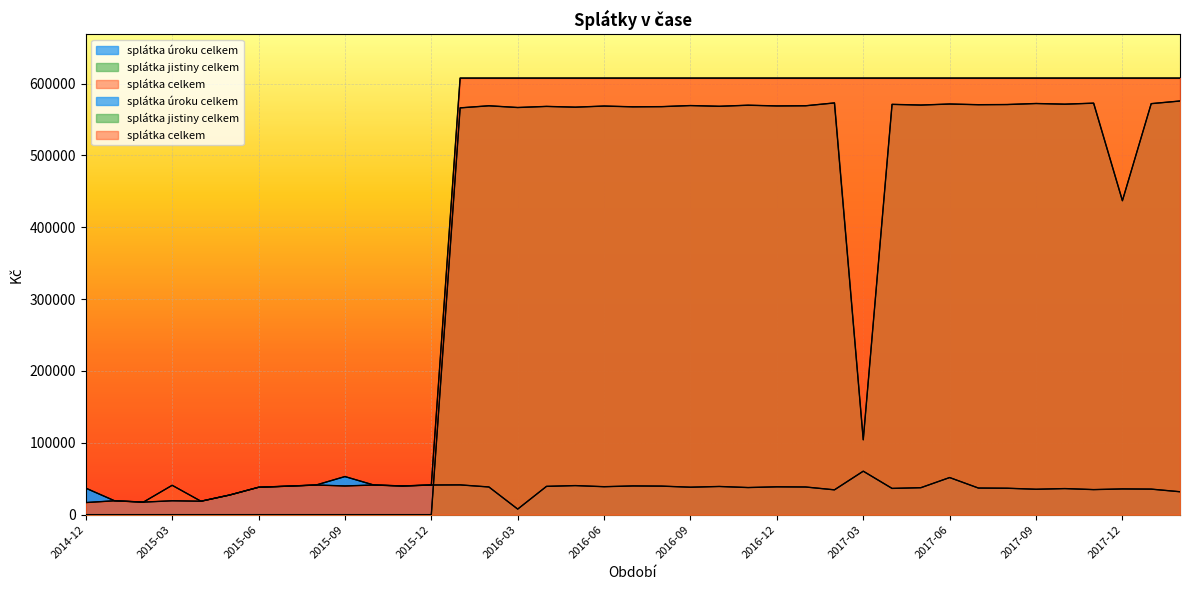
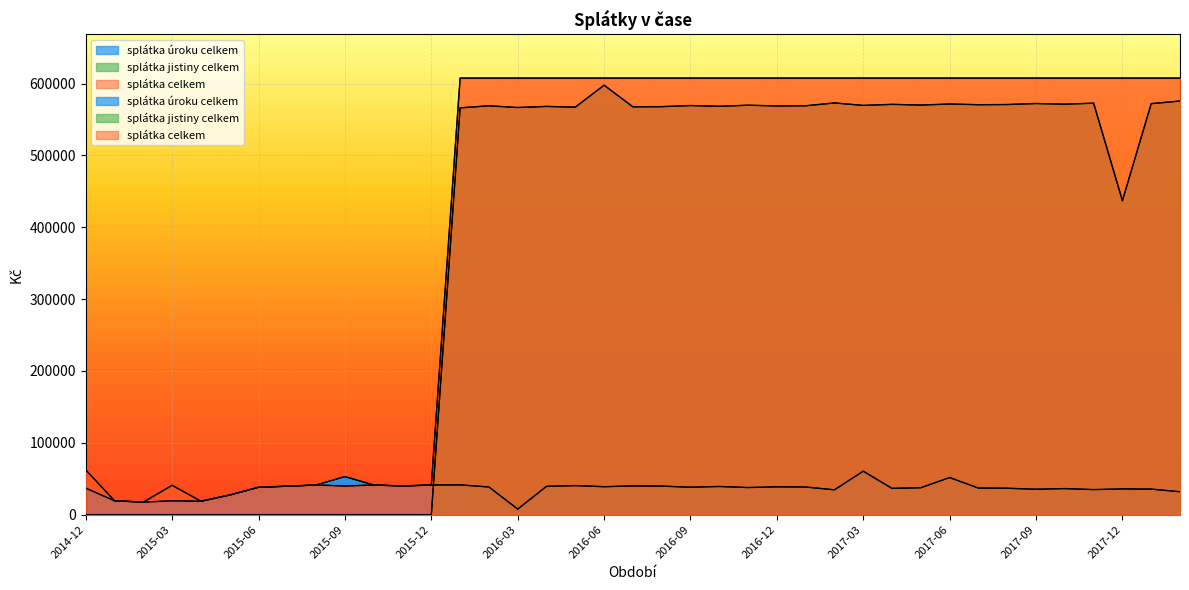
splátka celkem, 2014-12: 20000 -> 60000
splátka jistiny celkem, 2016-06: 570000 -> 600000
splátka jistiny celkem, 2017-03: 100000 -> 570000
